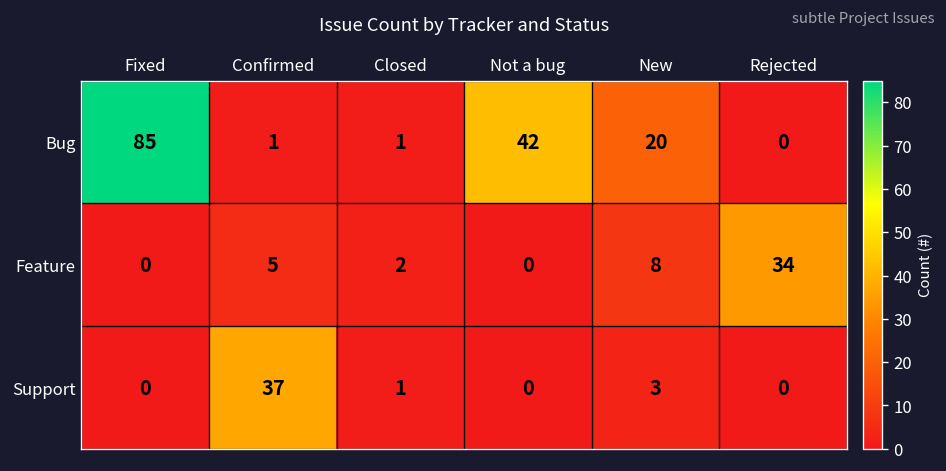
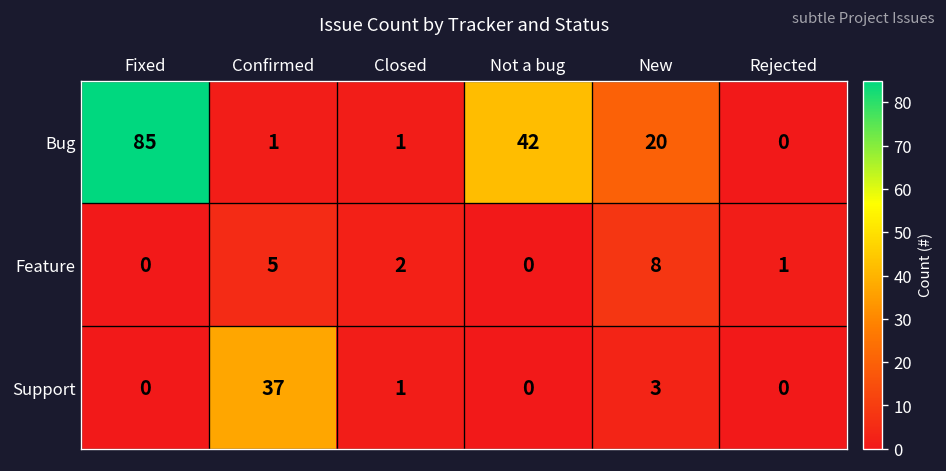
Feature, Rejected: 34 -> 1
